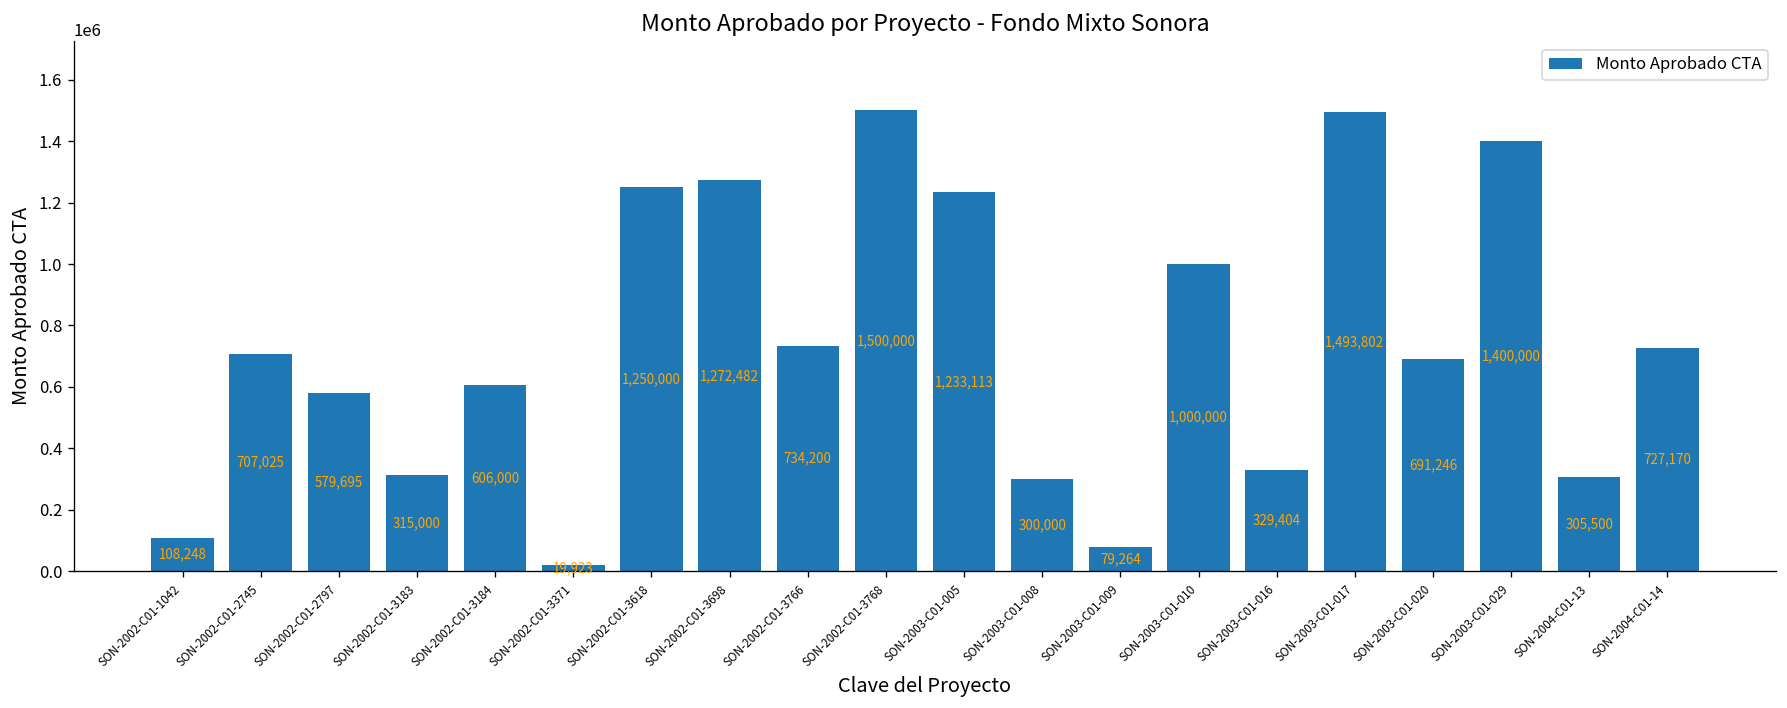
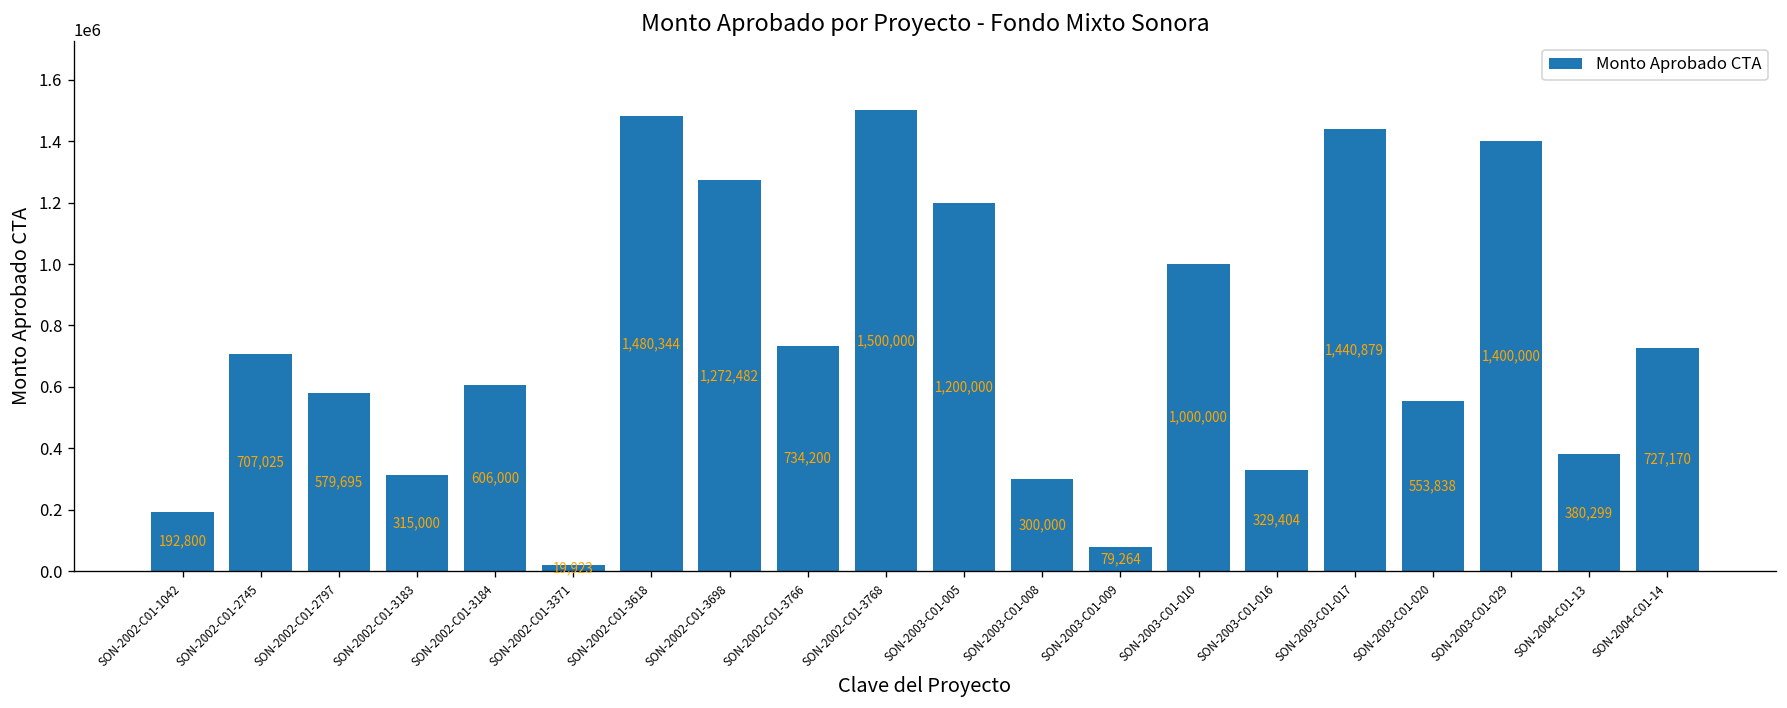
SON-2002-C01-1042: 108,248 -> 192,800
SON-2002-C01-3618: 1,250,000 -> 1,480,344
SON-2003-C01-005: 1,233,113 -> 1,200,000
SON-2003-C01-017: 1,493,802 -> 1,440,879
SON-2003-C01-020: 691,246 -> 553,838
SON-2004-C01-13: 305,500 -> 380,299
